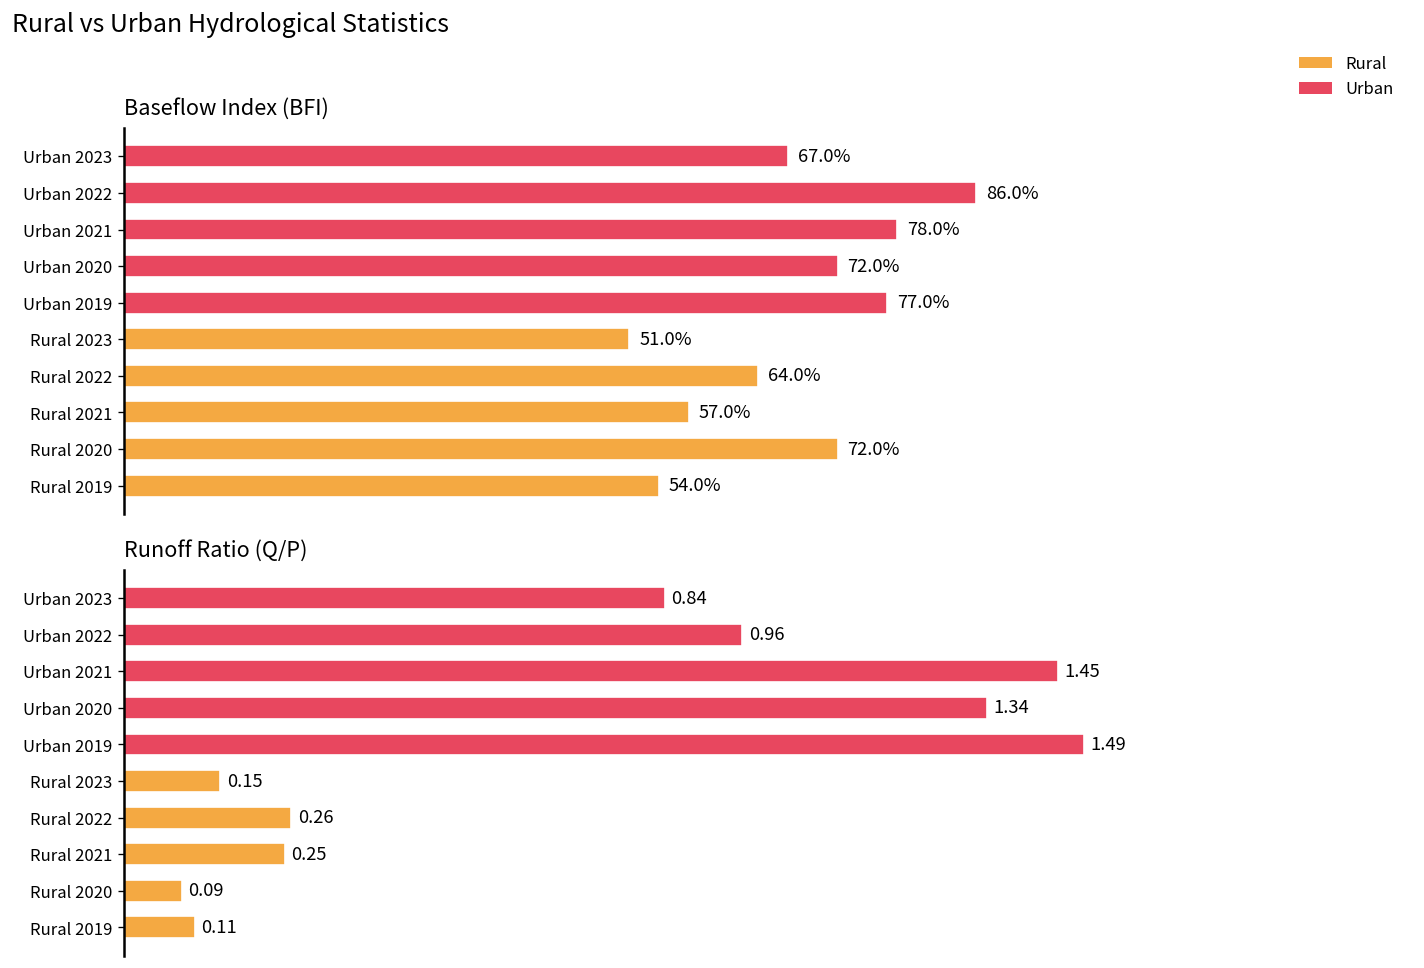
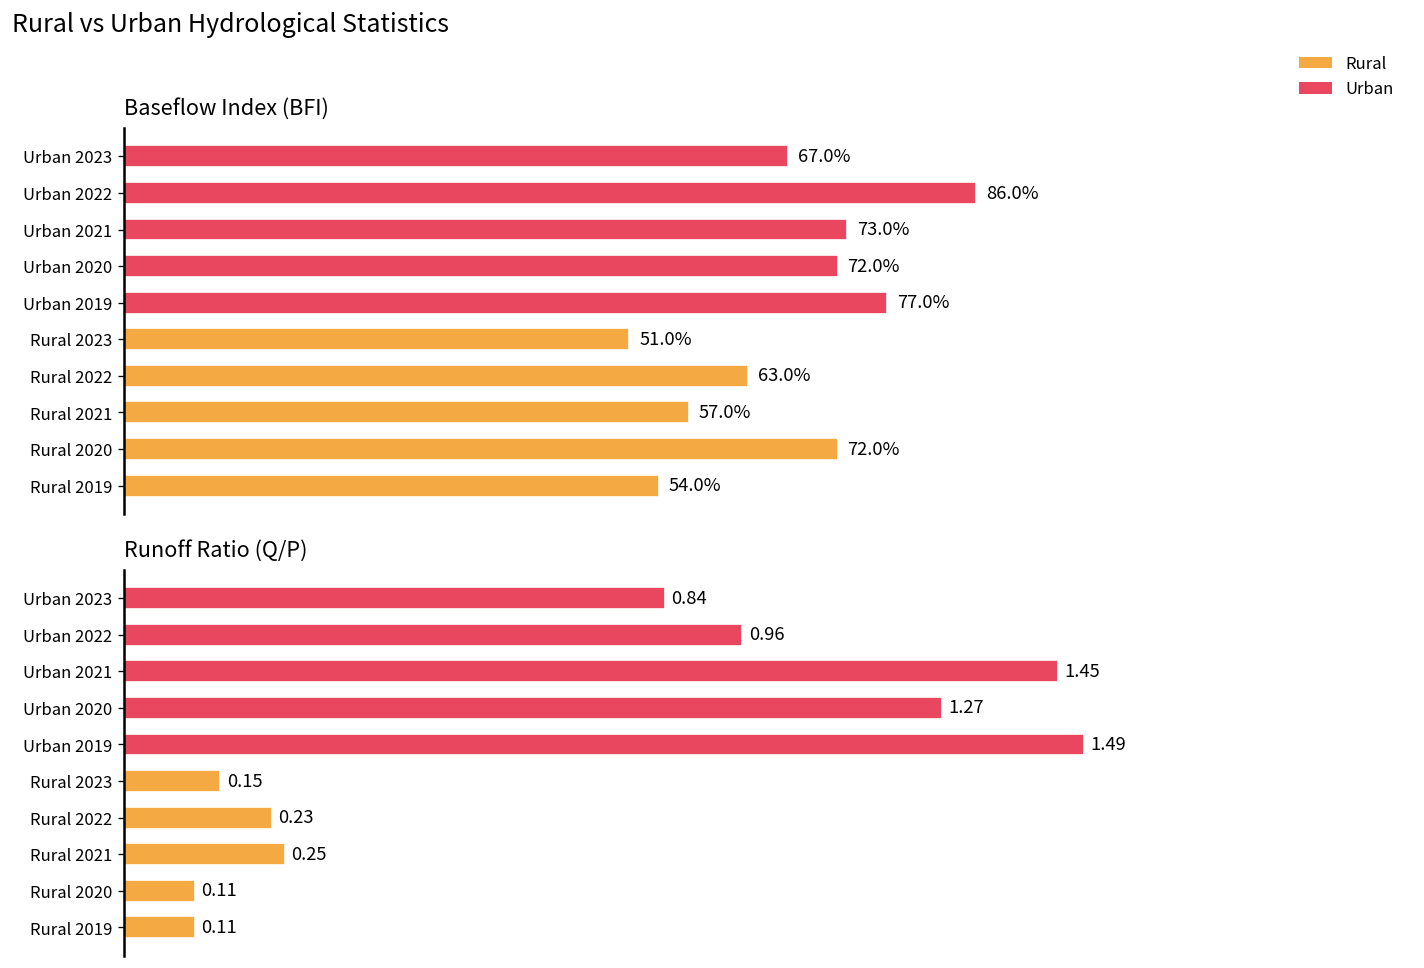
Baseflow Index (BFI), Urban 2021: 78.0% -> 73.0%
Baseflow Index (BFI), Rural 2022: 64.0% -> 63.0%
Runoff Ratio (Q/P), Urban 2020: 1.34 -> 1.27
Runoff Ratio (Q/P), Rural 2022: 0.26 -> 0.23
Runoff Ratio (Q/P), Rural 2020: 0.09 -> 0.11
